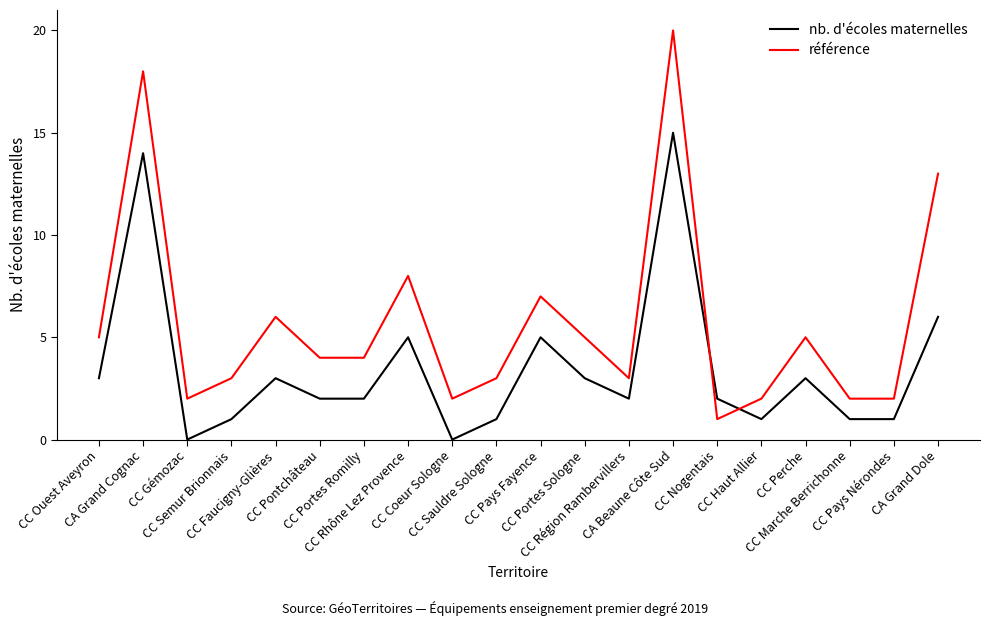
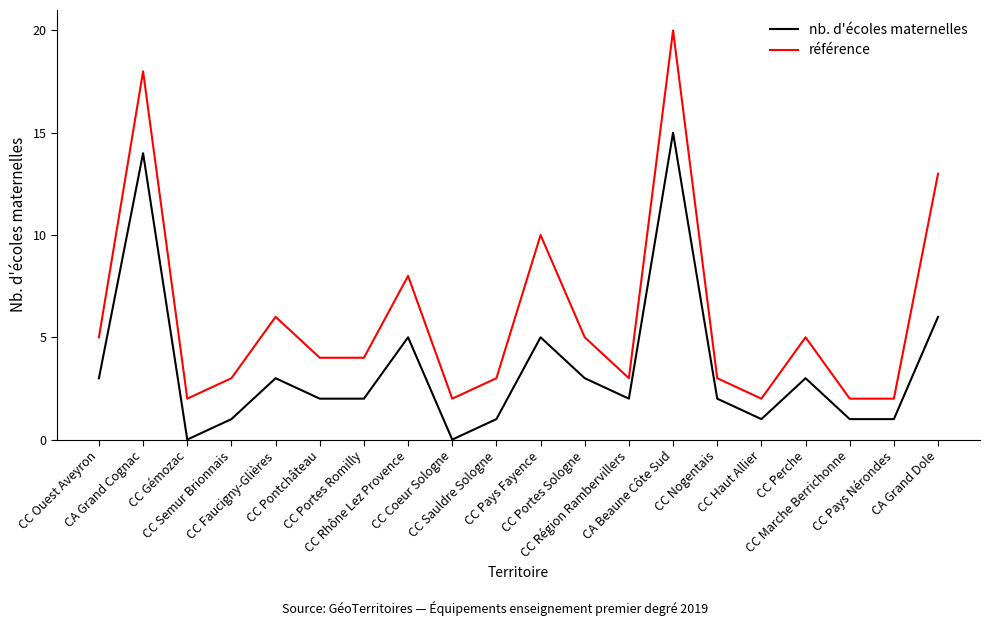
référence, CC Pays Fayence: 7 -> 10
référence, CC Nogentais: 1 -> 3
